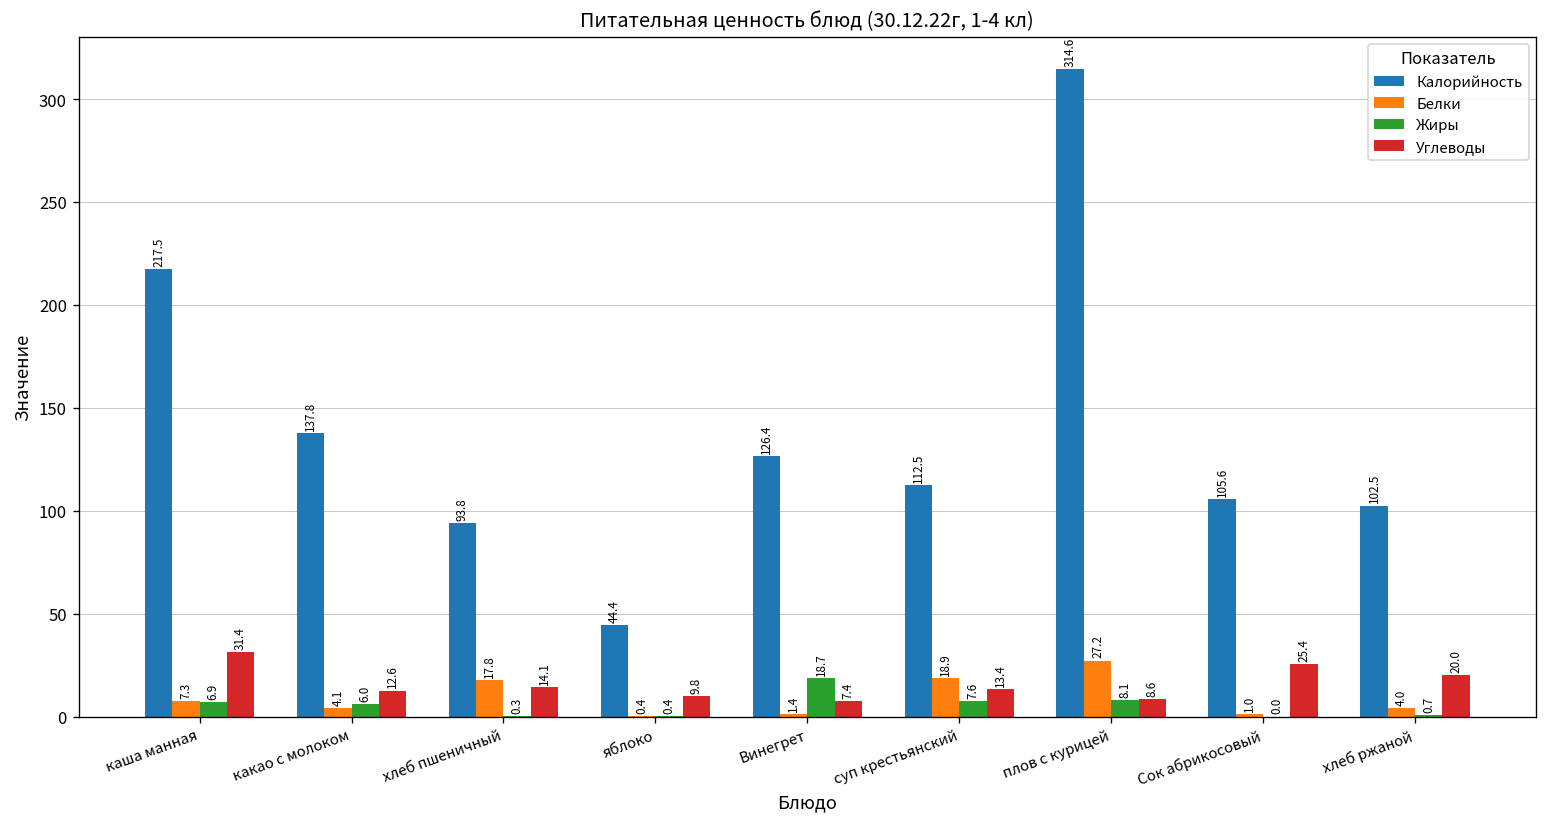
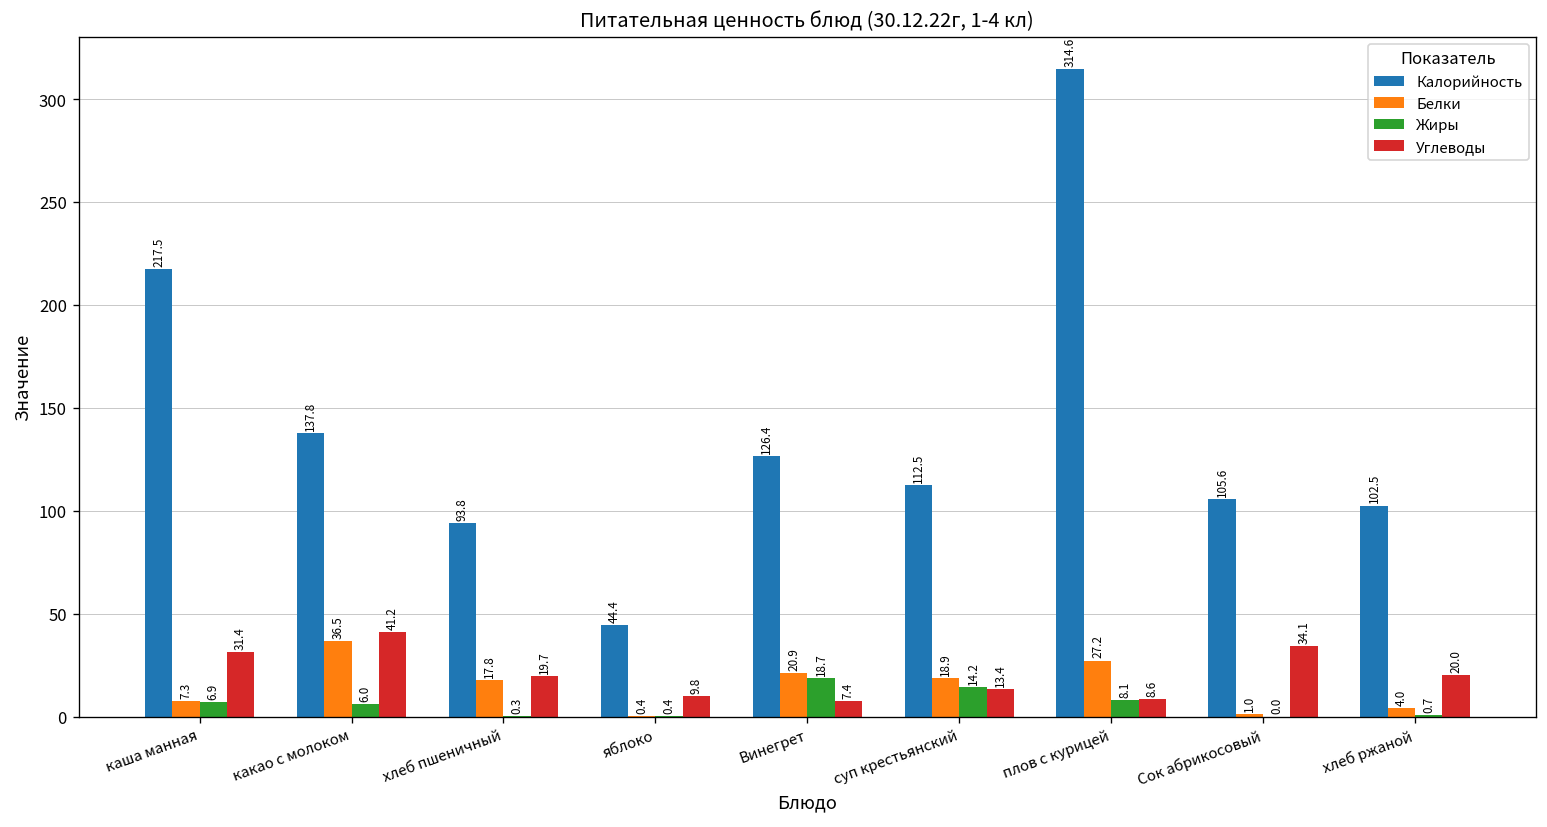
Белки, какао с молоком: 4.1 -> 36.5
Углеводы, какао с молоком: 12.6 -> 41.2
Углеводы, хлеб пшеничный: 14.1 -> 19.7
Белки, Винегрет: 1.4 -> 20.9
Жиры, суп крестьянский: 7.6 -> 14.2
Углеводы, Сок абрикосовый: 25.4 -> 34.1
